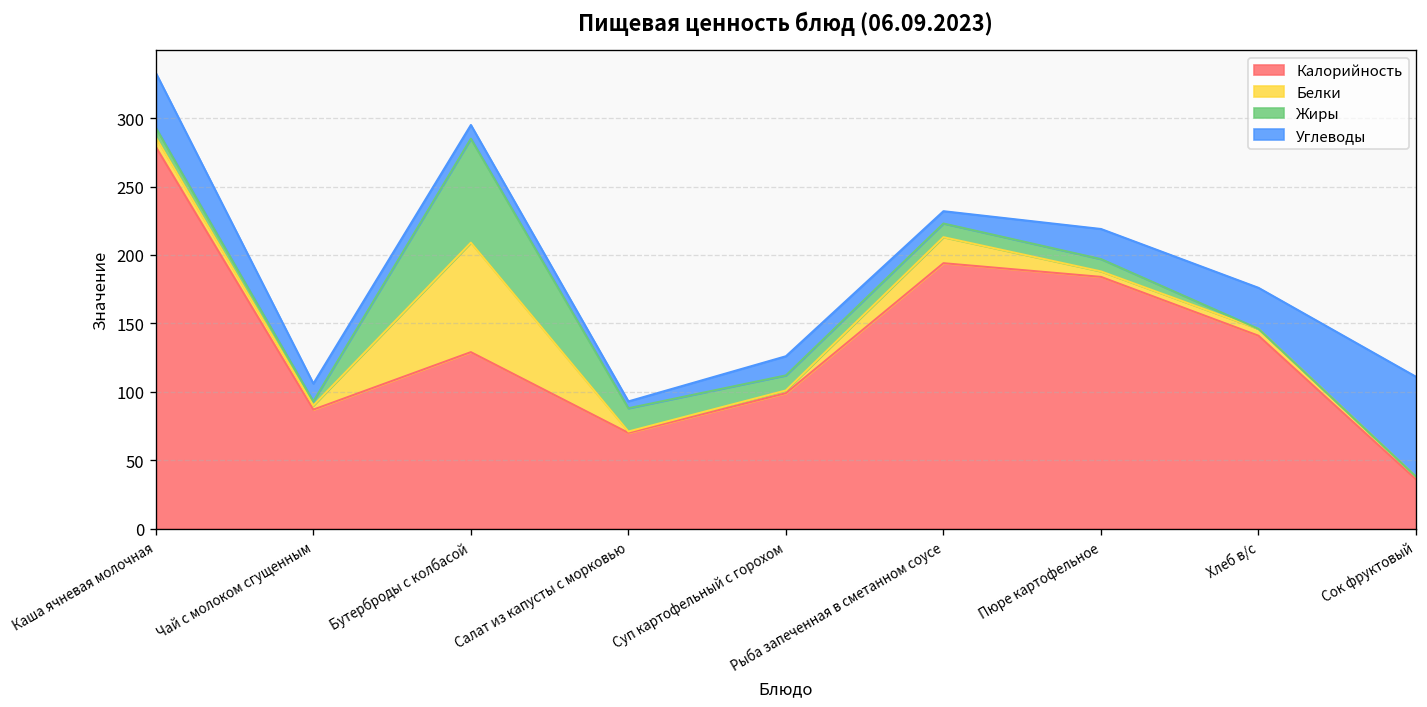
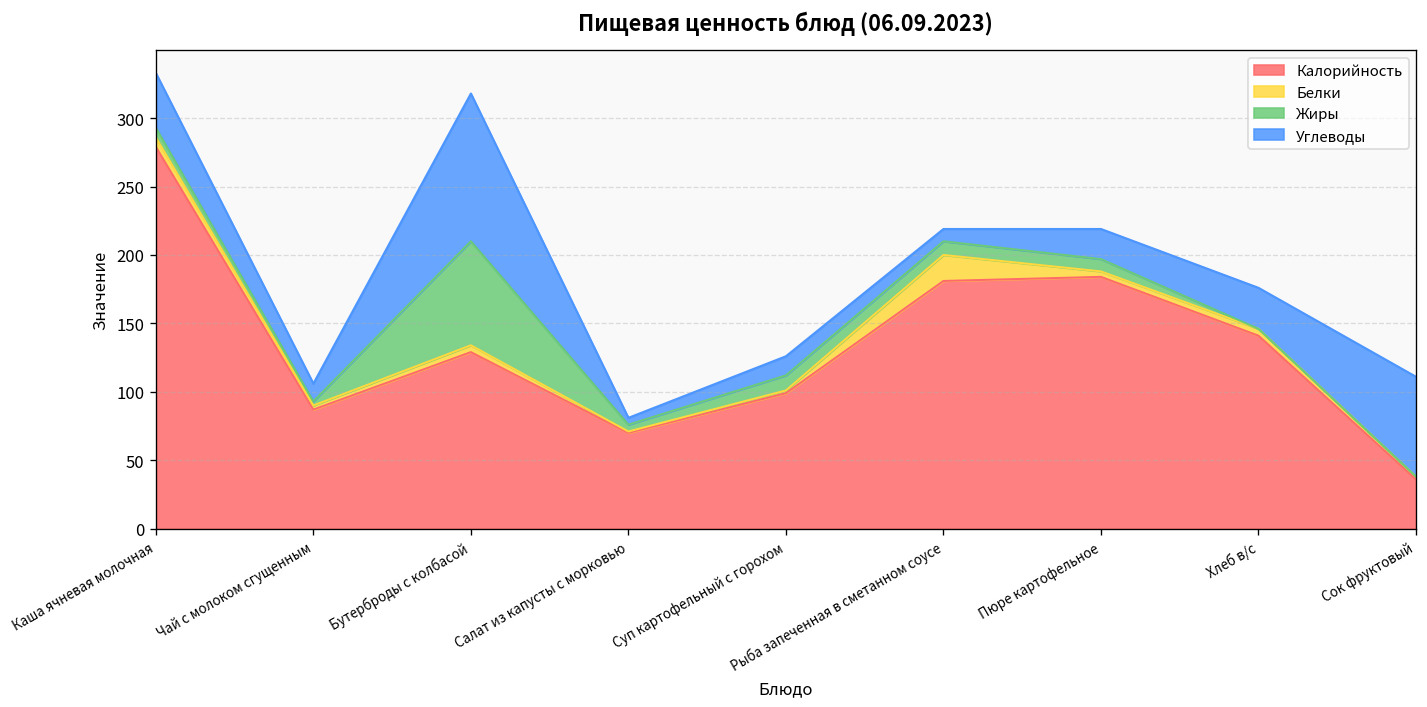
Белки, Бутерброды с колбасой: 80 -> 5
Углеводы, Бутерброды с колбасой: 10 -> 108
Жиры, Салат из капусты с морковью: 17 -> 5
Калорийность, Рыба запеченная в сметанном соусе: 194 -> 181
